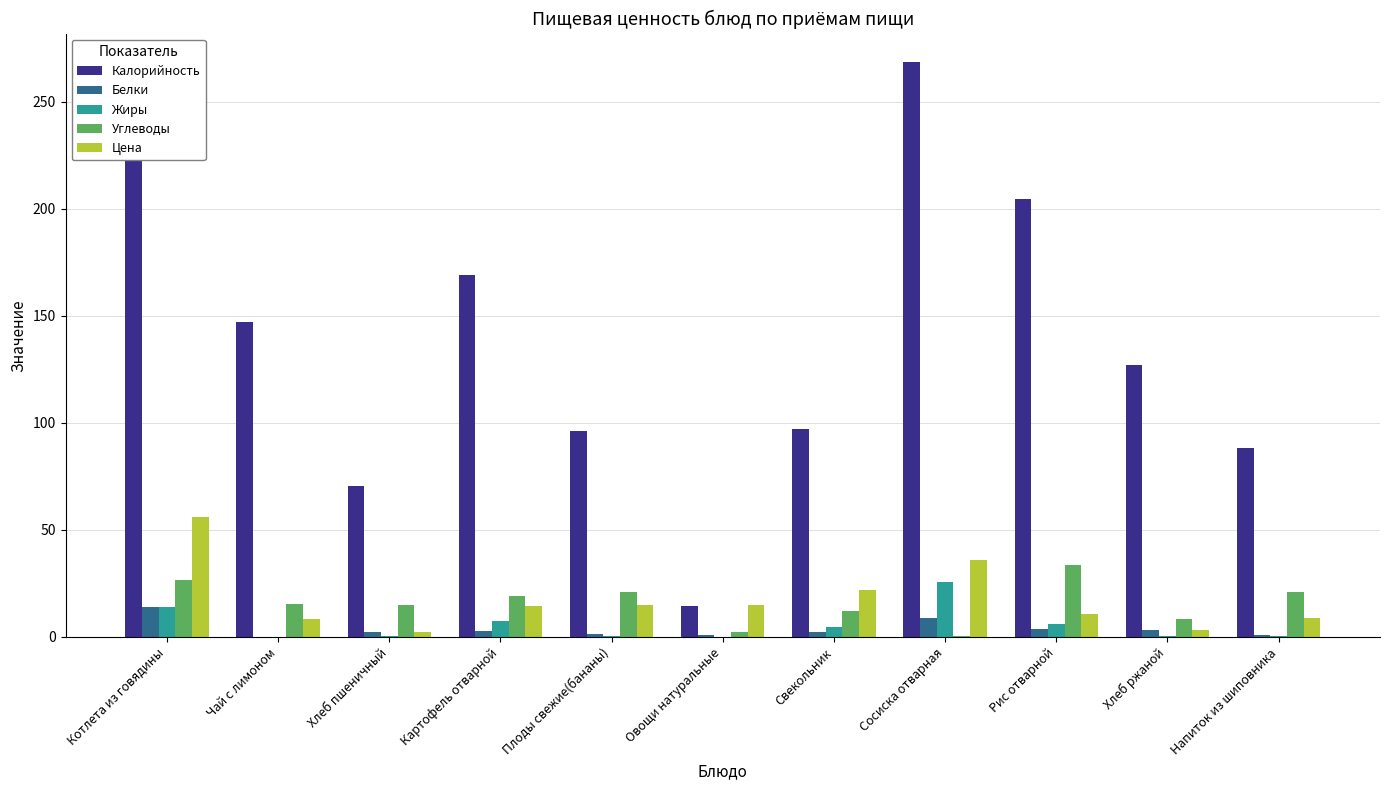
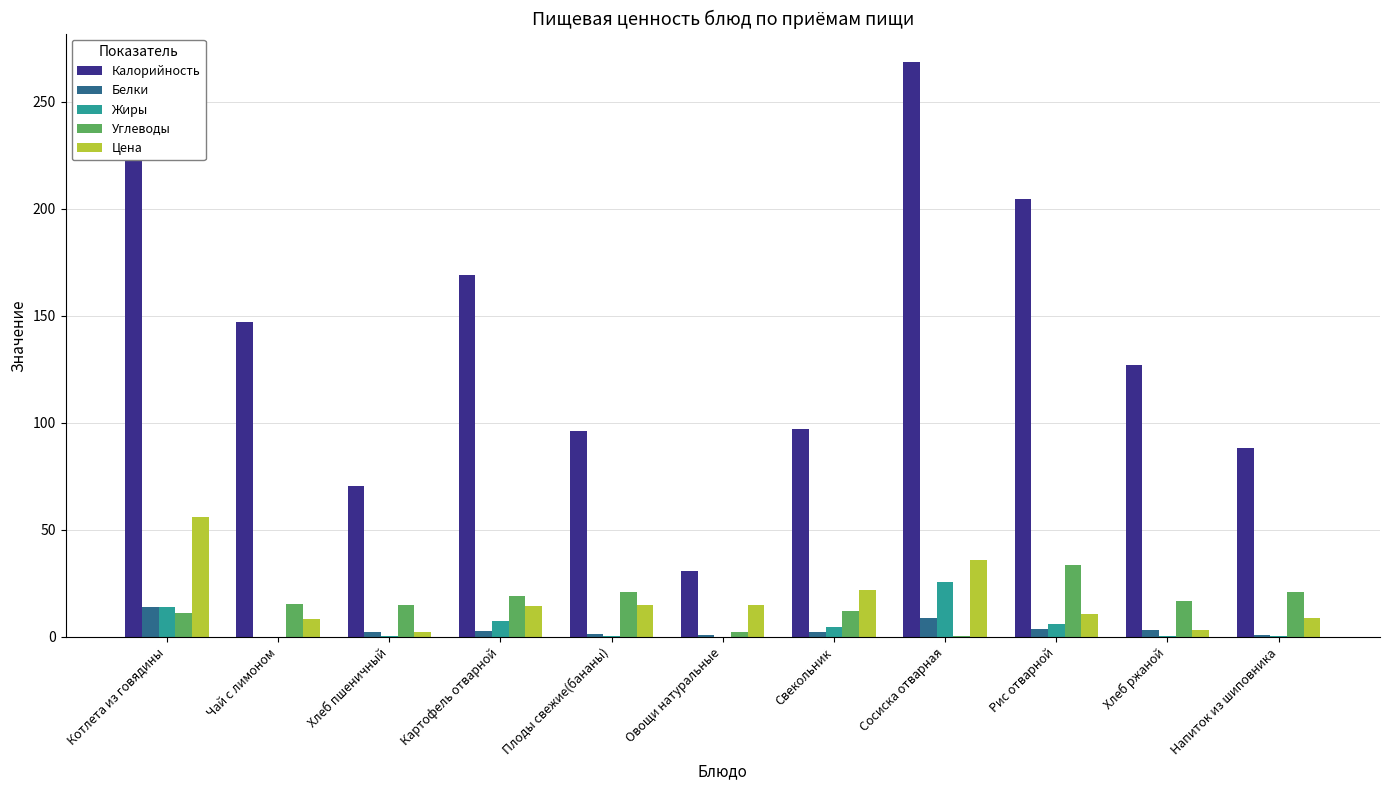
Углеводы, Котлета из говядины: 27 -> 11
Калорийность, Овощи натуральные: 14 -> 31
Углеводы, Хлеб ржаной: 8 -> 17
